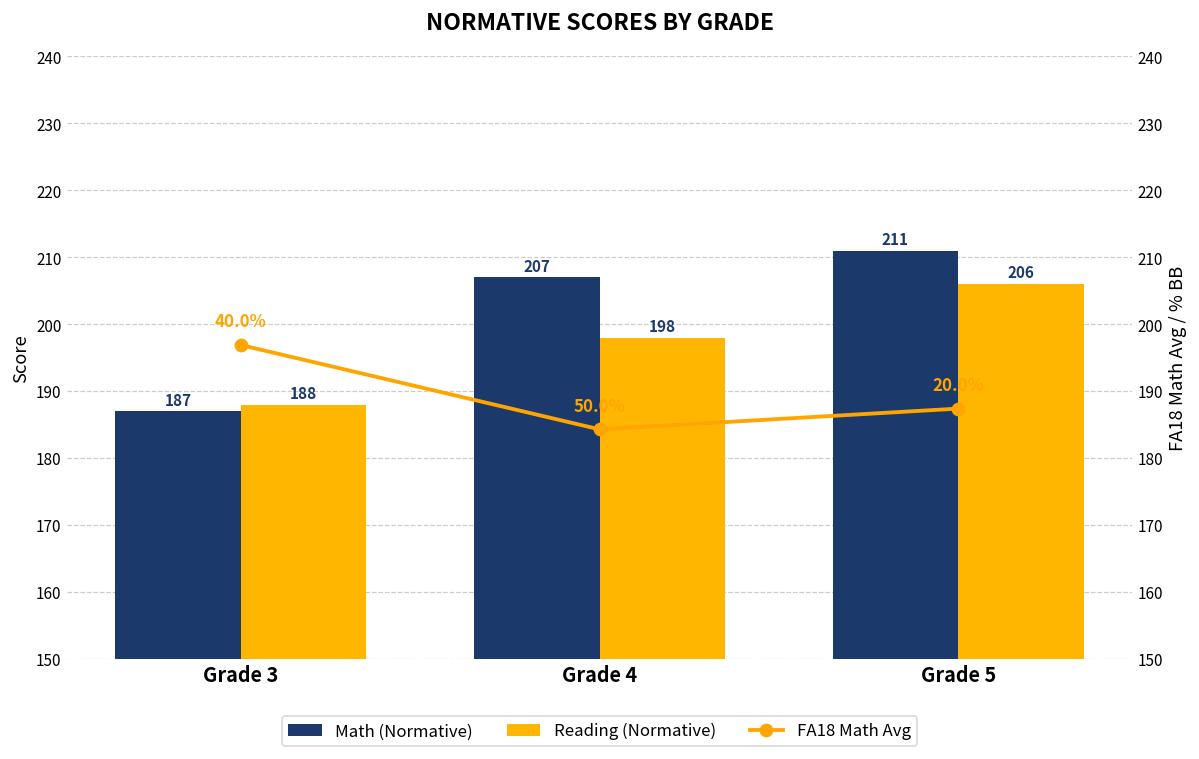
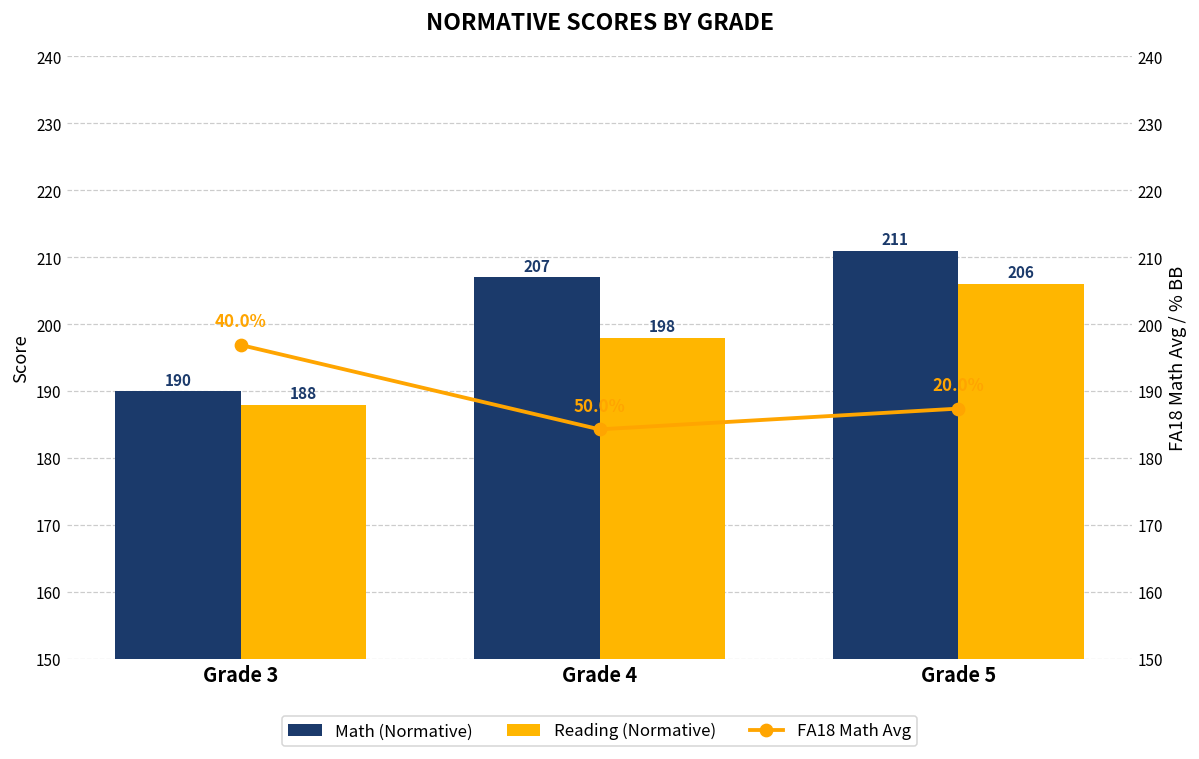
Math (Normative), Grade 3: 187 -> 190
